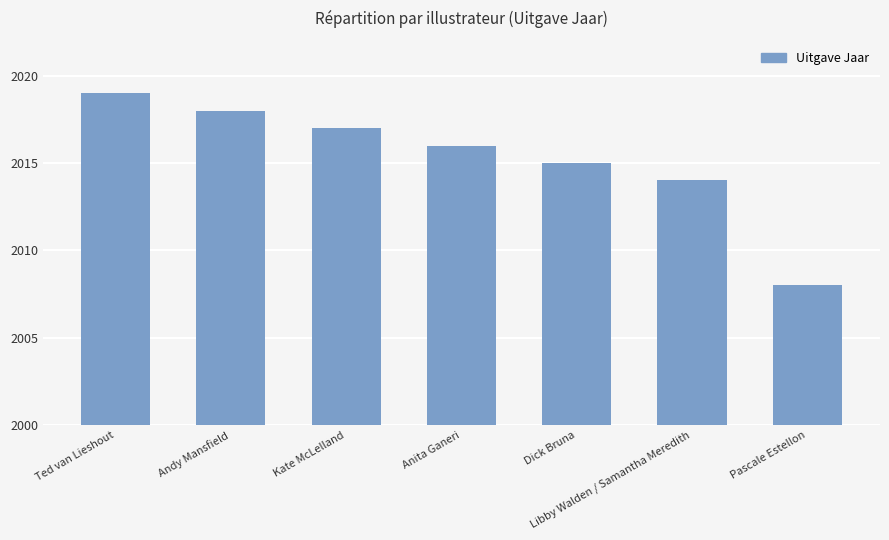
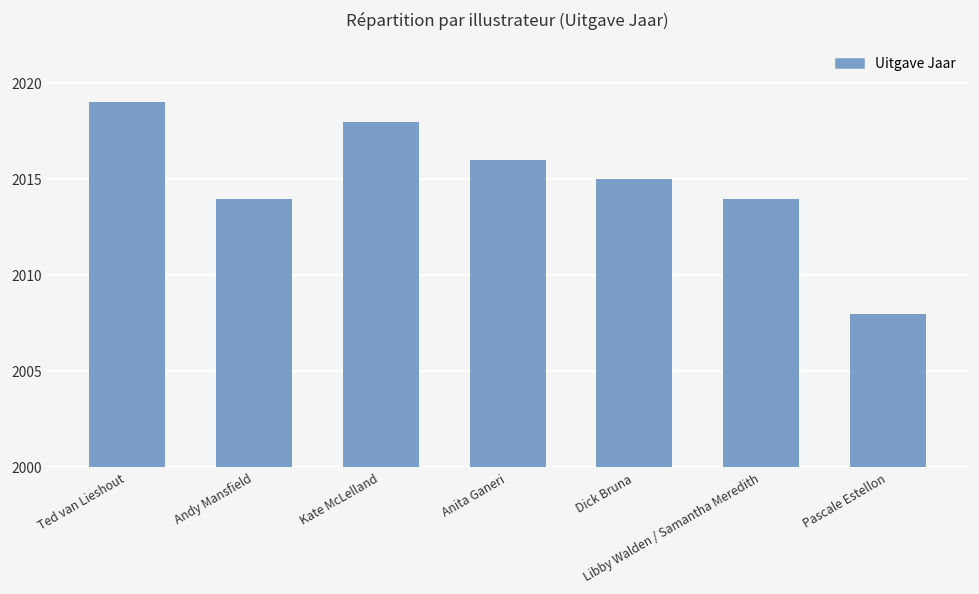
Andy Mansfield: 2018 -> 2014
Kate McLelland: 2017 -> 2018
